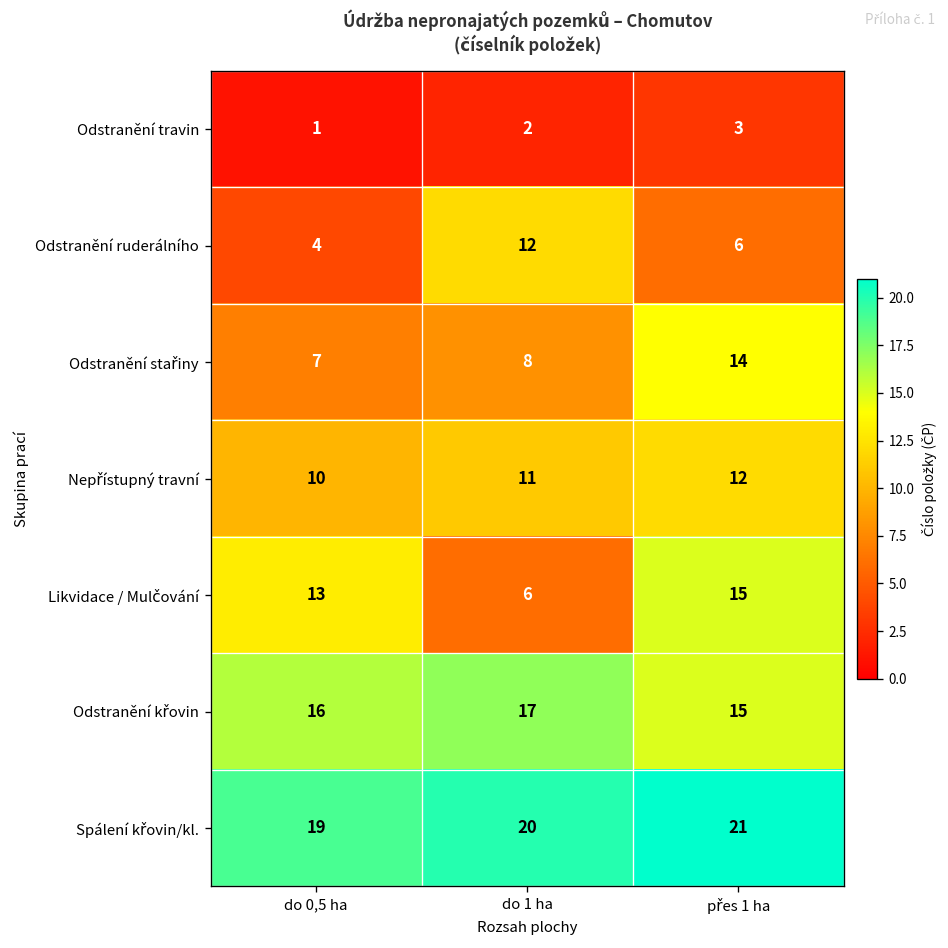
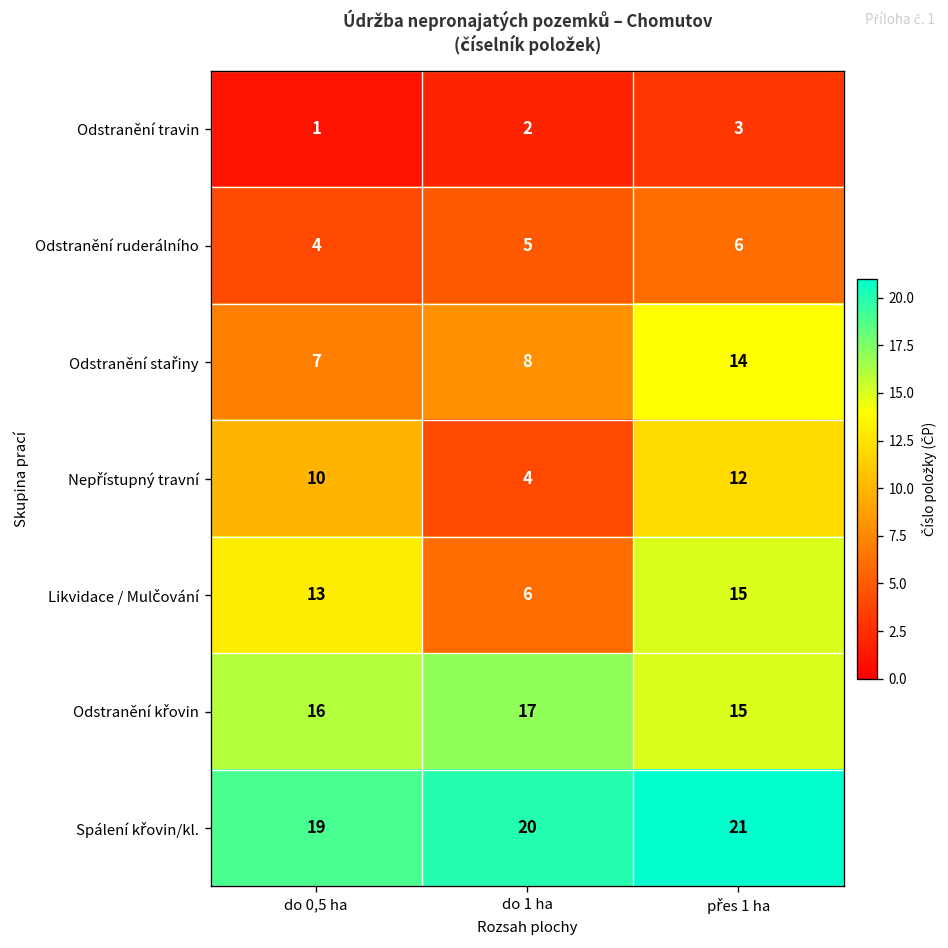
Odstranění ruderálního, do 1 ha: 12 -> 5
Nepřístupný travní, do 1 ha: 11 -> 4
